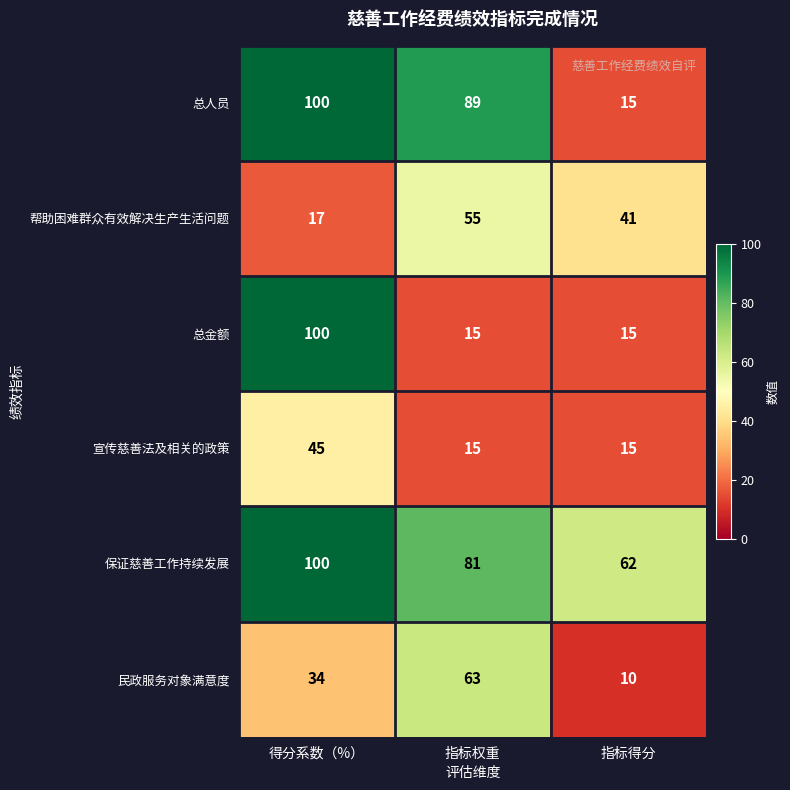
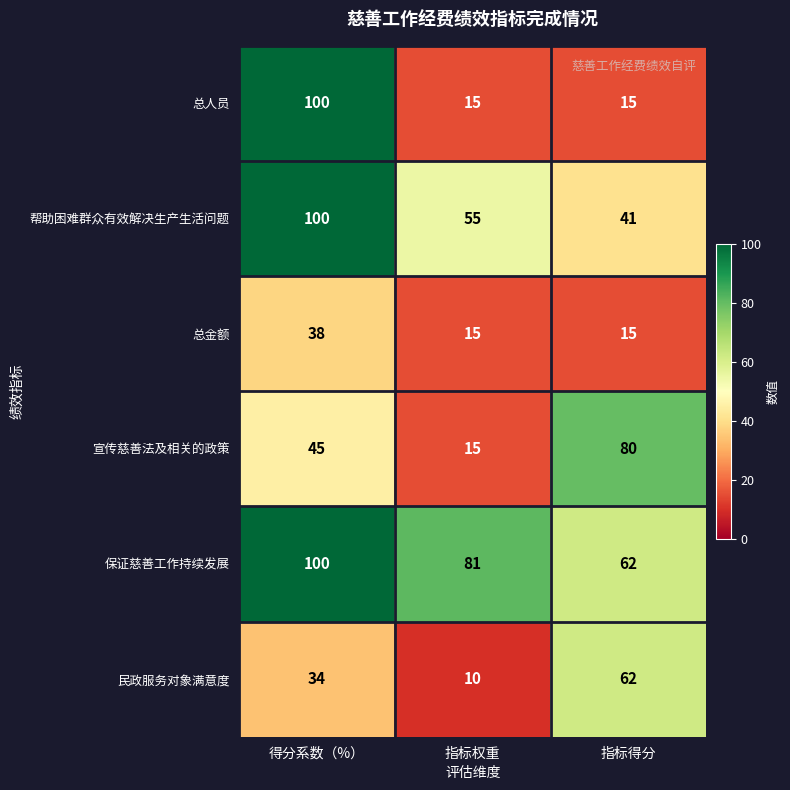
总人员, 指标权重: 89 -> 15
帮助困难群众有效解决生产生活问题, 得分系数（%）: 17 -> 100
总金额, 得分系数（%）: 100 -> 38
宣传慈善法及相关的政策, 指标得分: 15 -> 80
民政服务对象满意度, 指标权重: 63 -> 10
民政服务对象满意度, 指标得分: 10 -> 62
